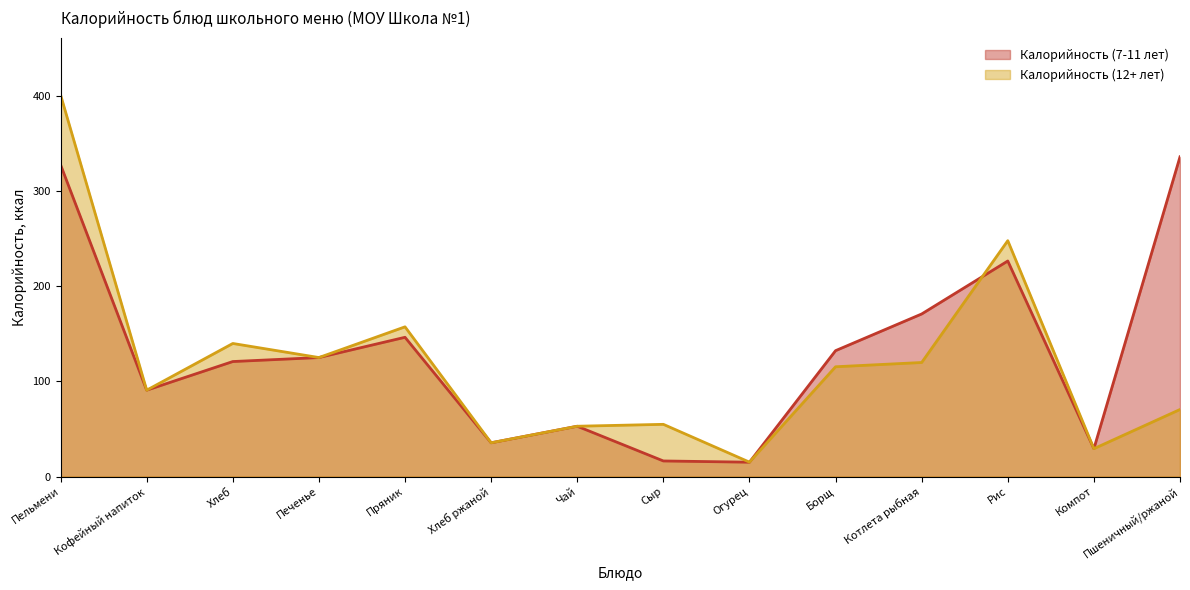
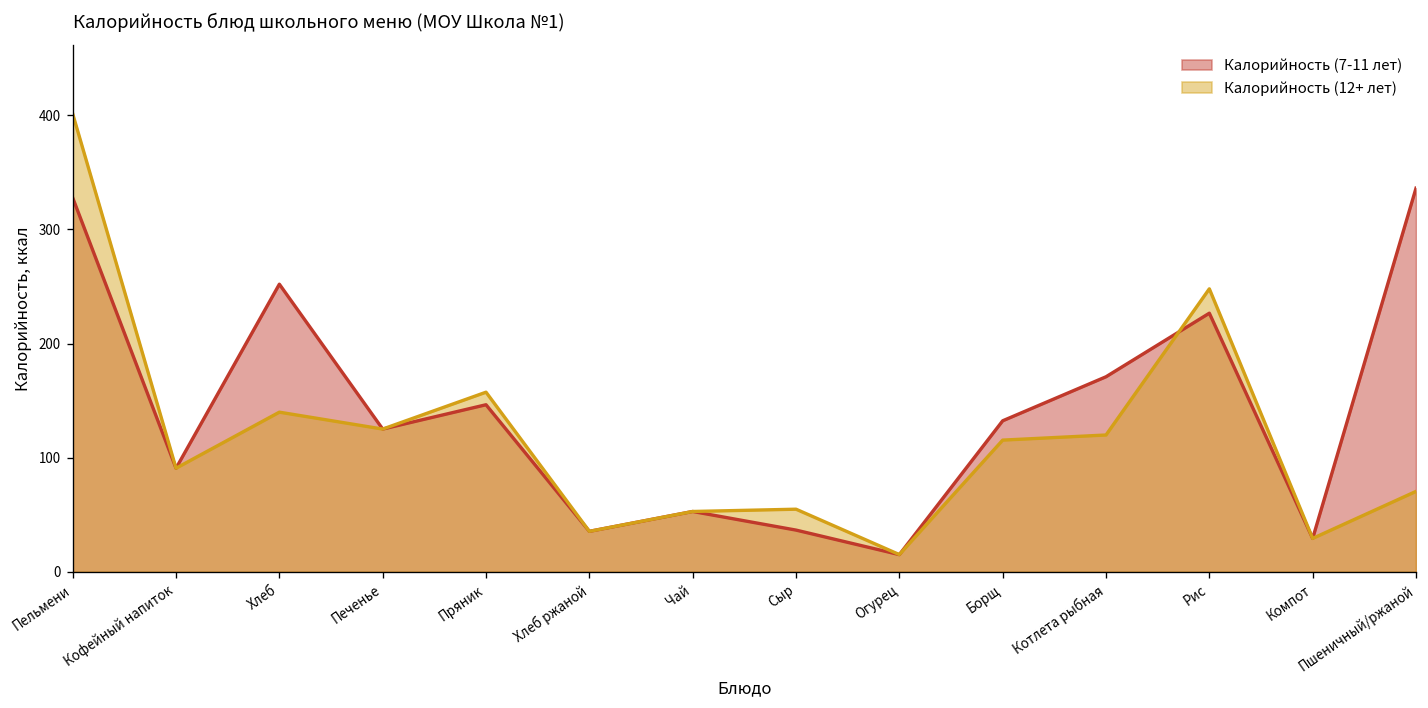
Калорийность (7-11 лет), Хлеб: 120 -> 250
Калорийность (7-11 лет), Сыр: 20 -> 40
